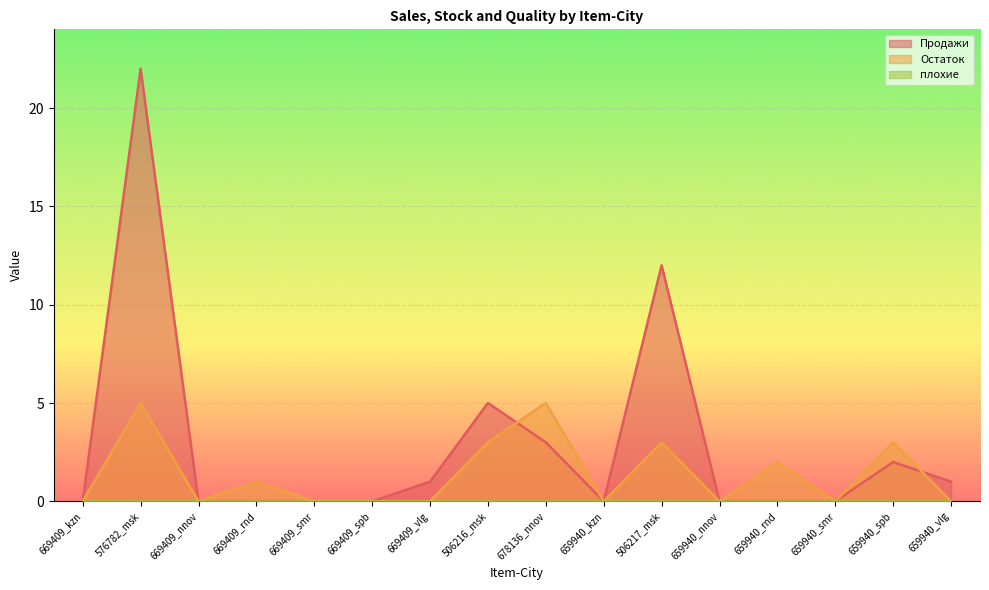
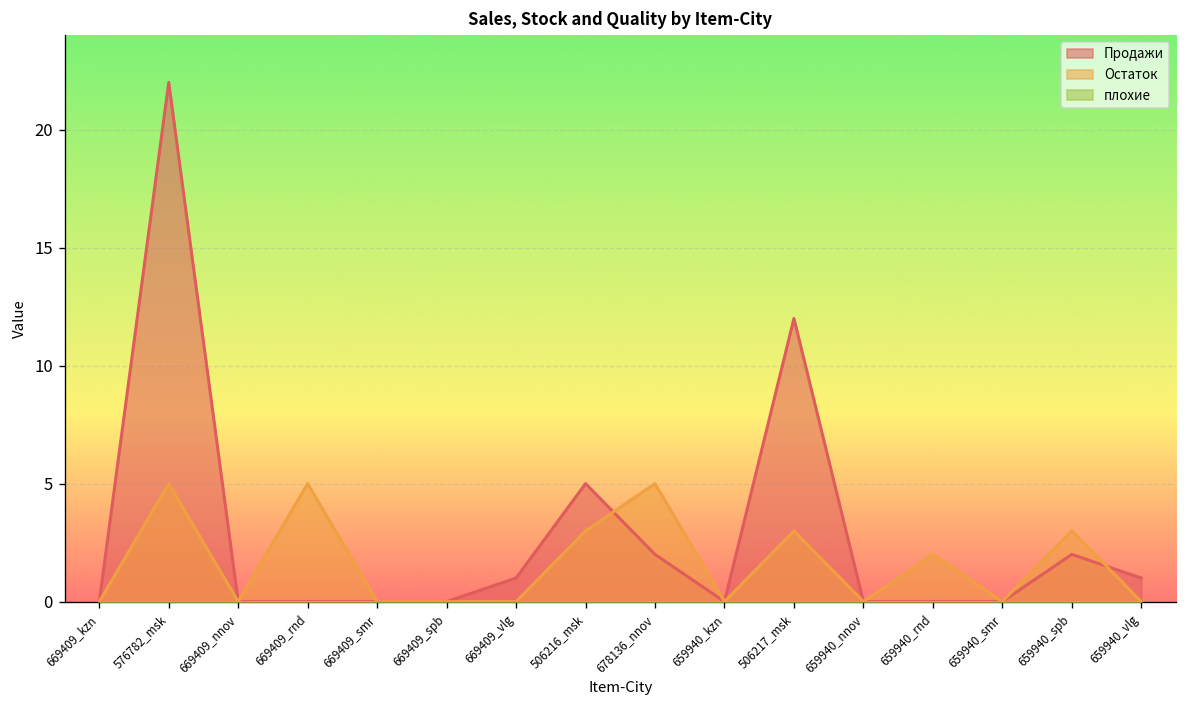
Остаток, 669409_rnd: 1 -> 5
Продажи, 678136_nnov: 3 -> 2
